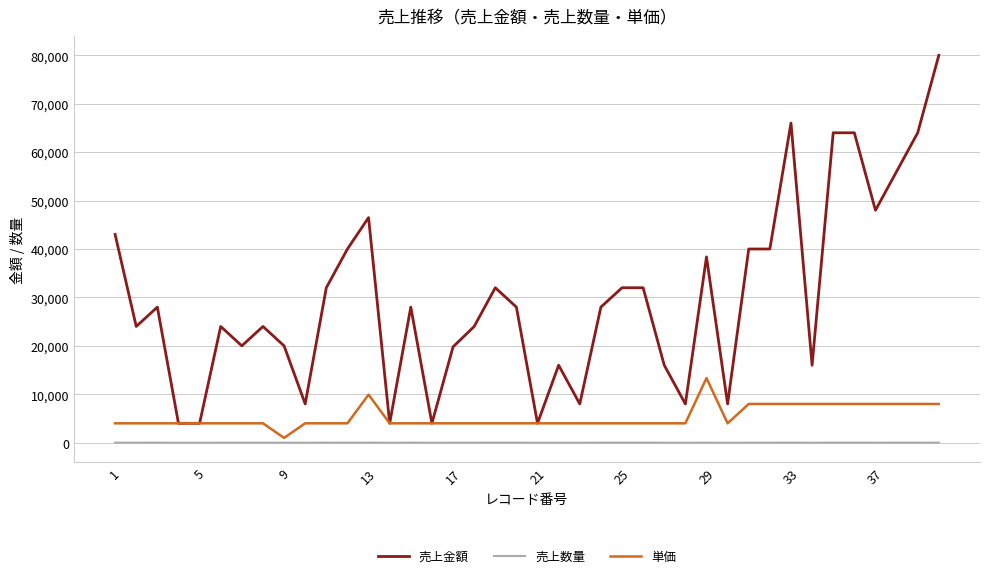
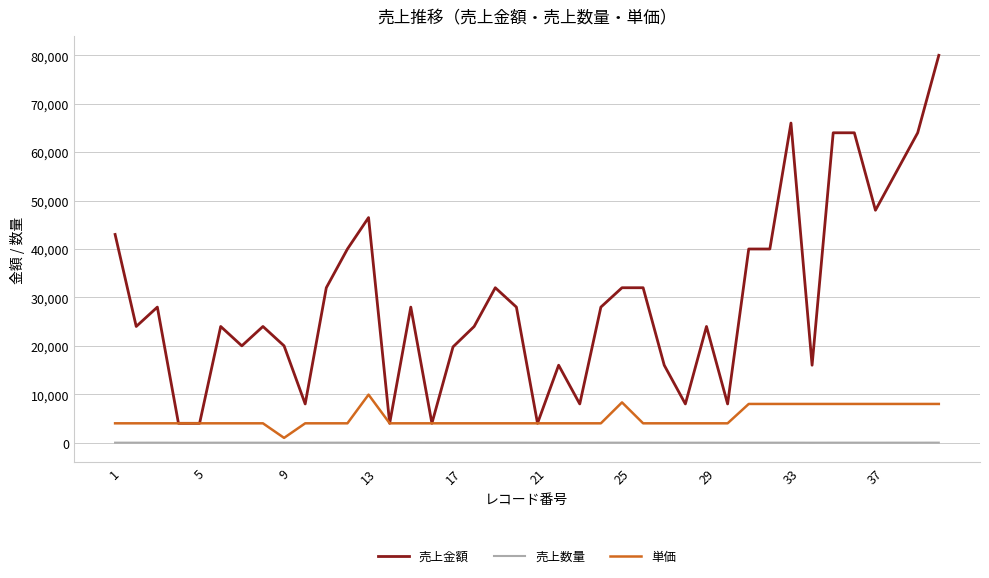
単価, 25: 4,000 -> 8,000
売上金額, 29: 38,000 -> 24,000
単価, 29: 13,000 -> 4,000
